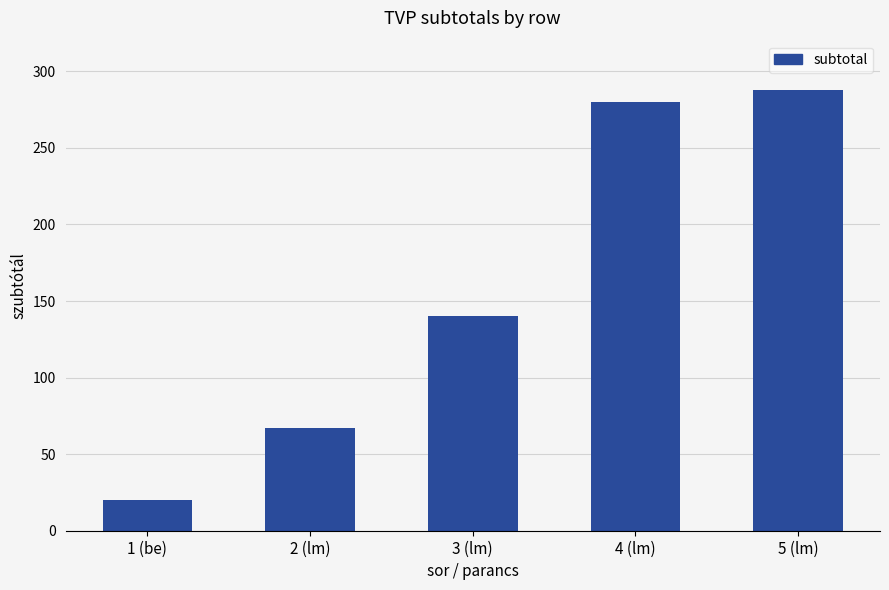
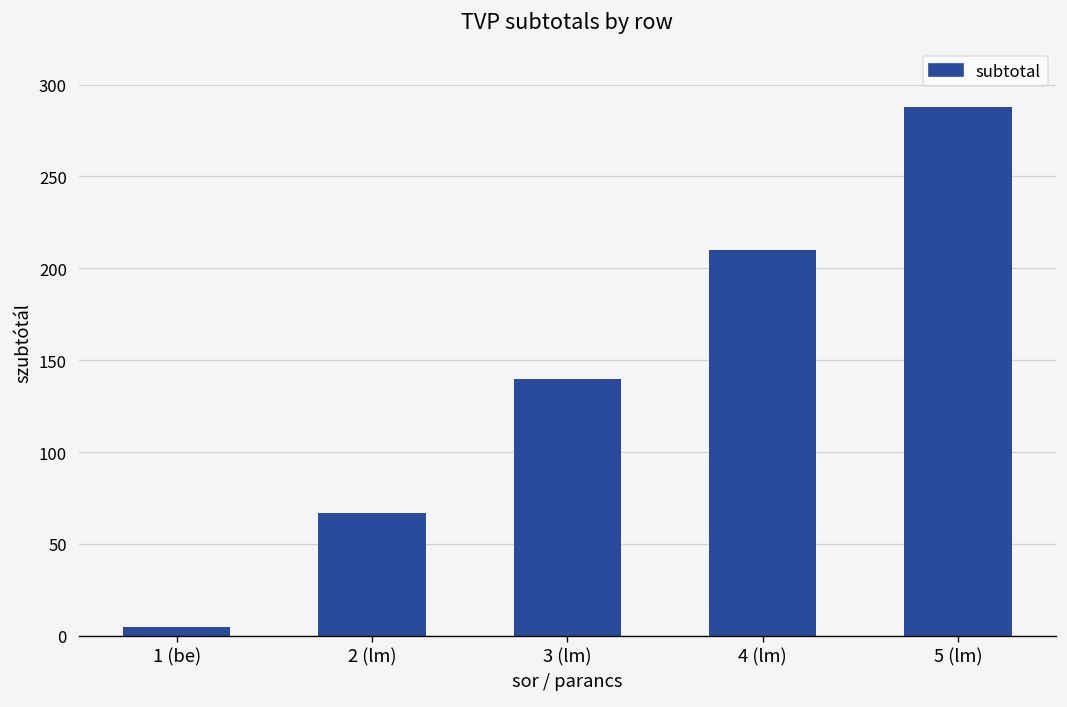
1 (be): 20 -> 5
4 (lm): 280 -> 210
